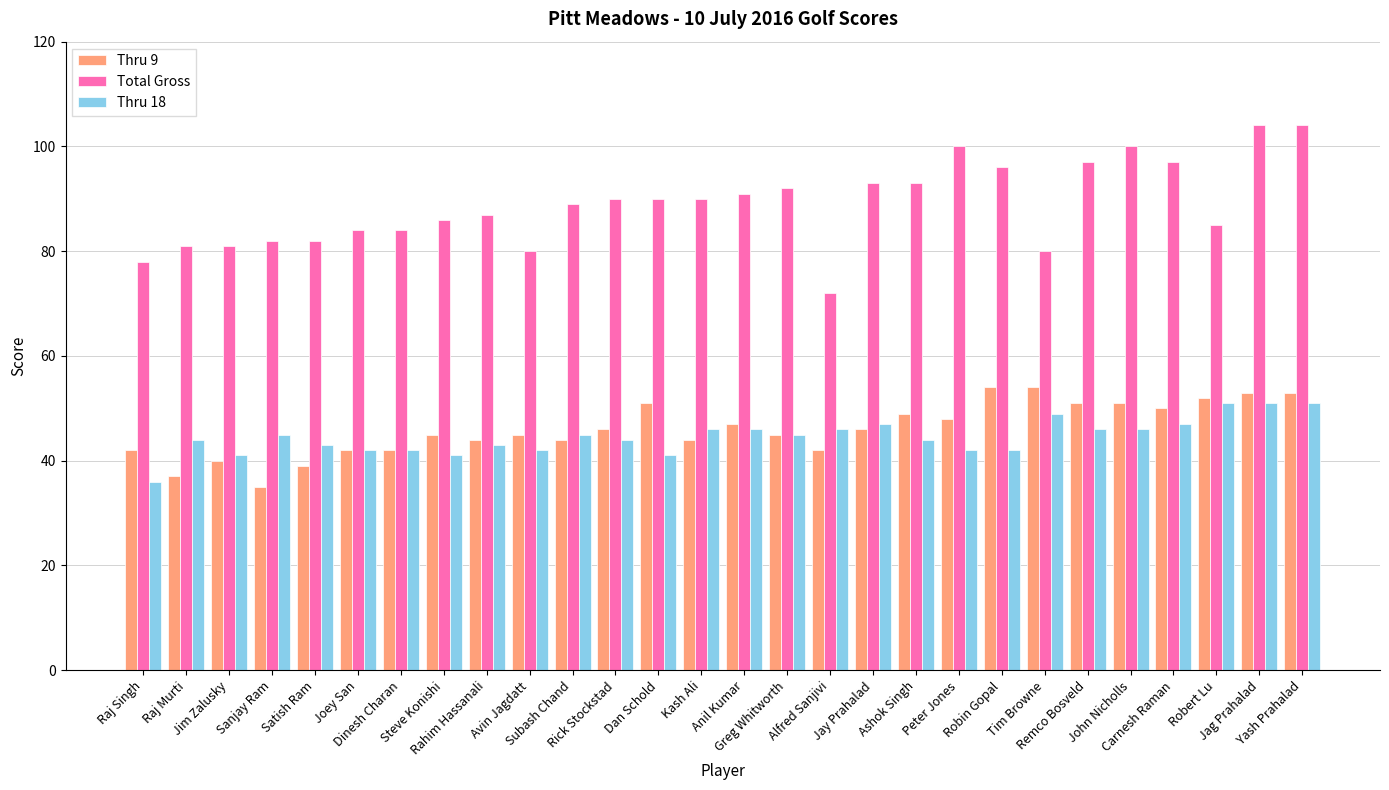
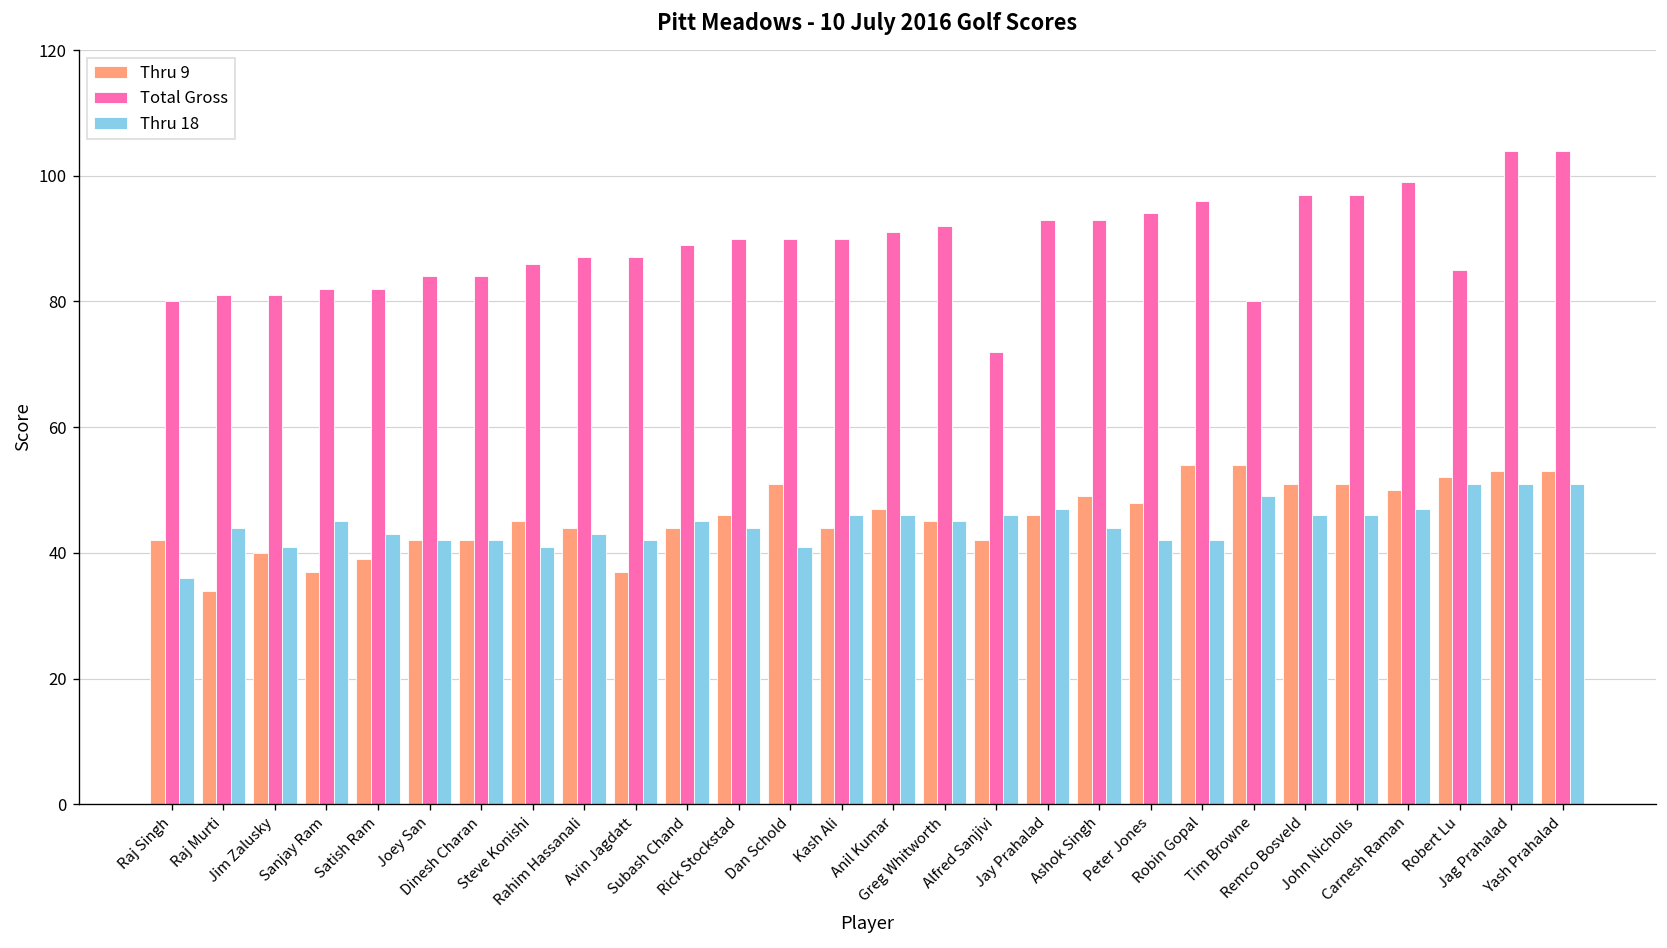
Total Gross, Raj Singh: 78 -> 80
Thru 9, Raj Murti: 37 -> 34
Thru 9, Sanjay Ram: 35 -> 37
Thru 9, Avin Jagdatt: 45 -> 37
Total Gross, Avin Jagdatt: 80 -> 87
Total Gross, Peter Jones: 100 -> 94
Total Gross, John Nicholls: 100 -> 97
Total Gross, Carnesh Raman: 97 -> 99
